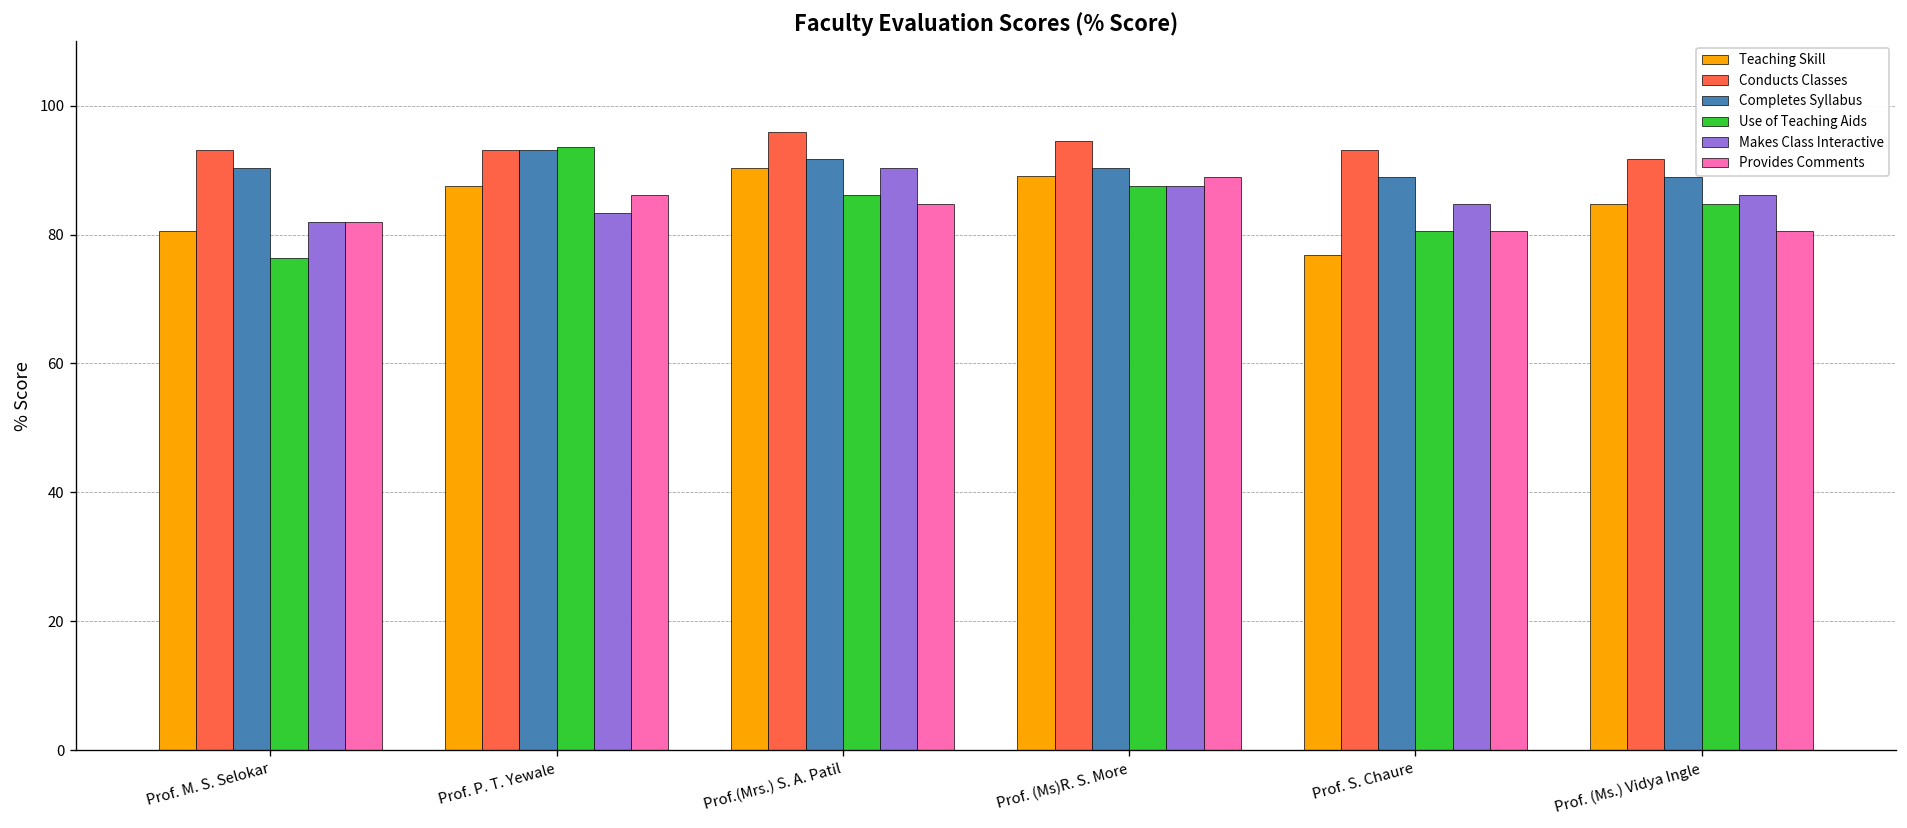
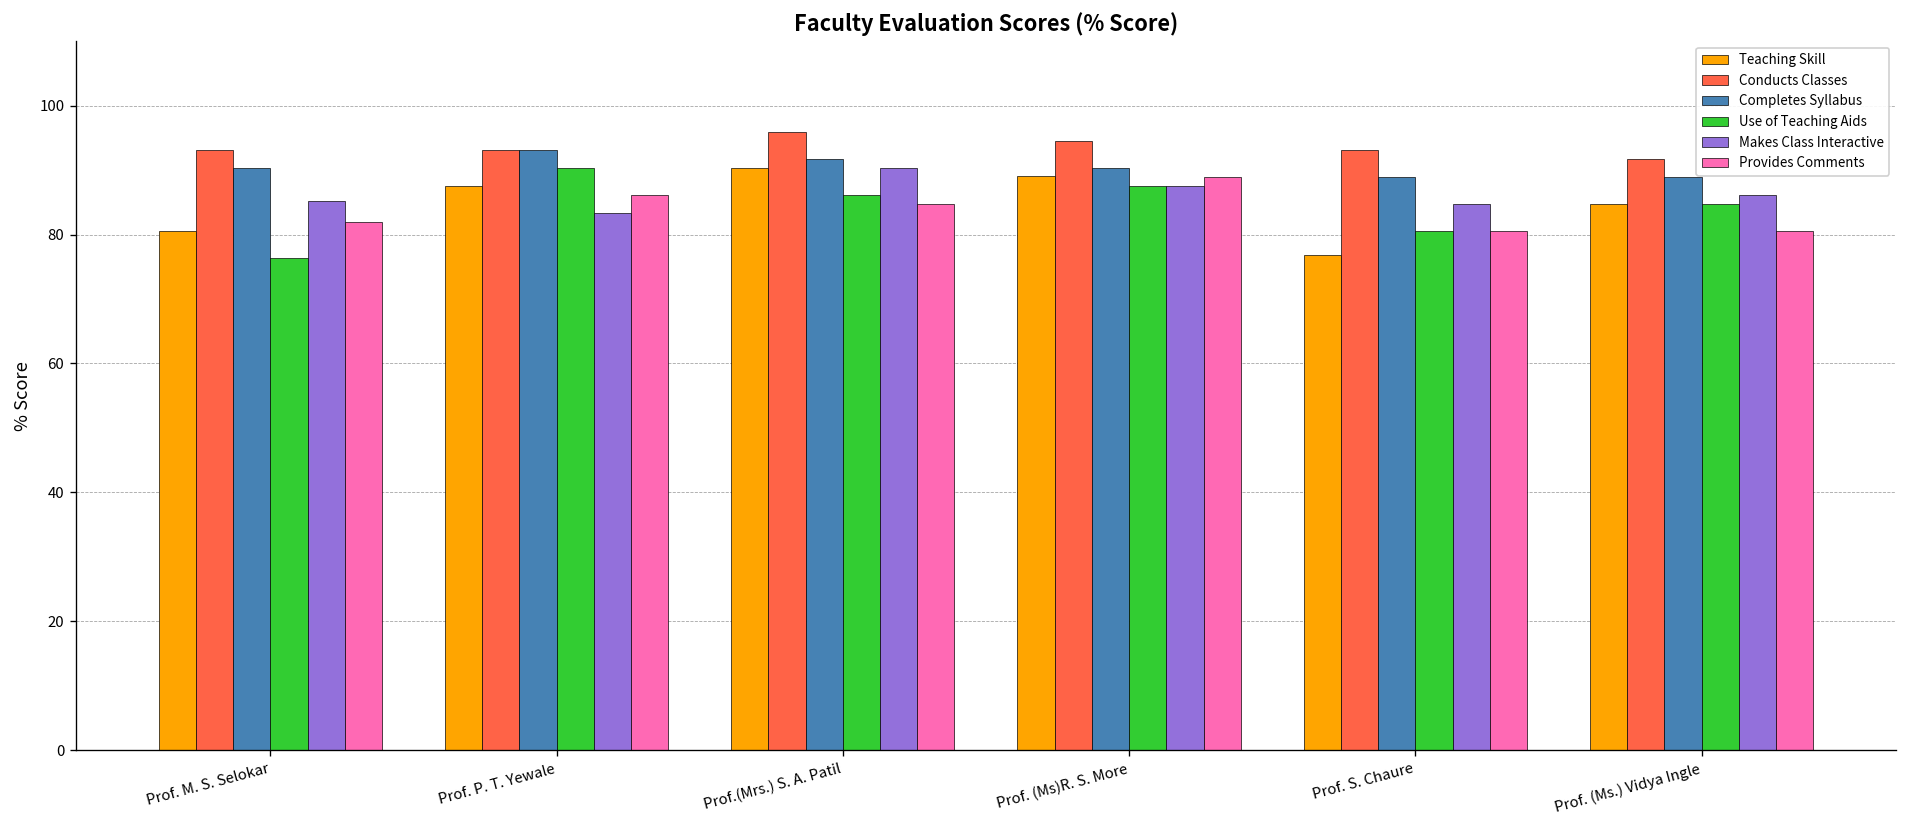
Makes Class Interactive, Prof. M. S. Selokar: 82 -> 85
Use of Teaching Aids, Prof. P. T. Yewale: 94 -> 90
